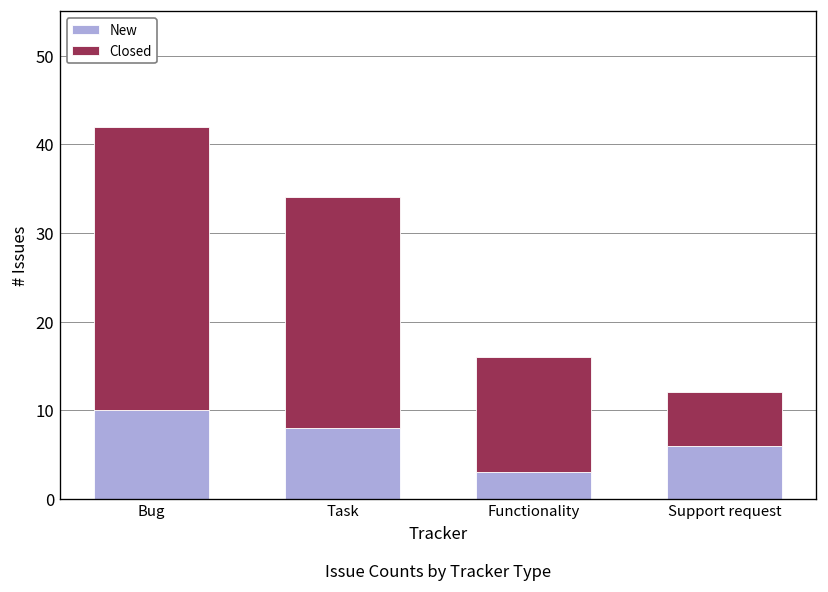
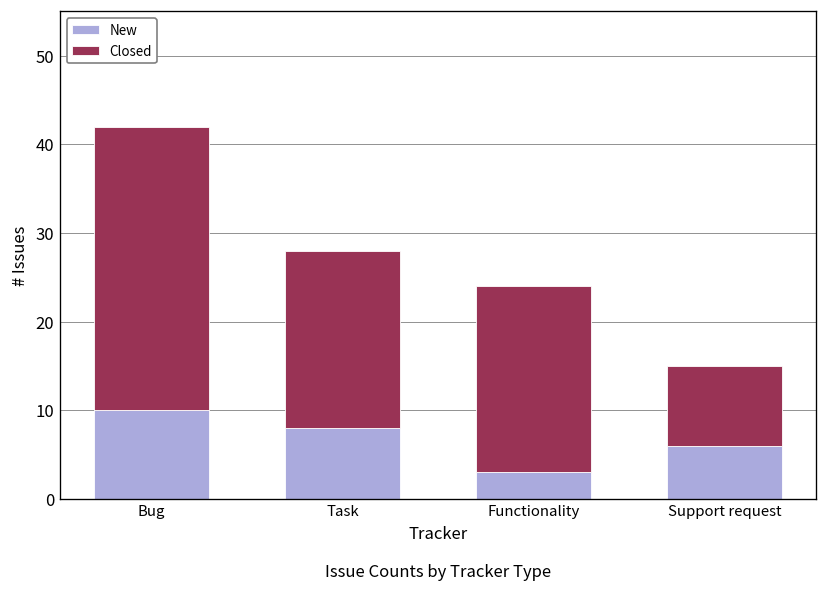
Closed, Task: 26 -> 20
Closed, Functionality: 13 -> 21
Closed, Support request: 6 -> 9
